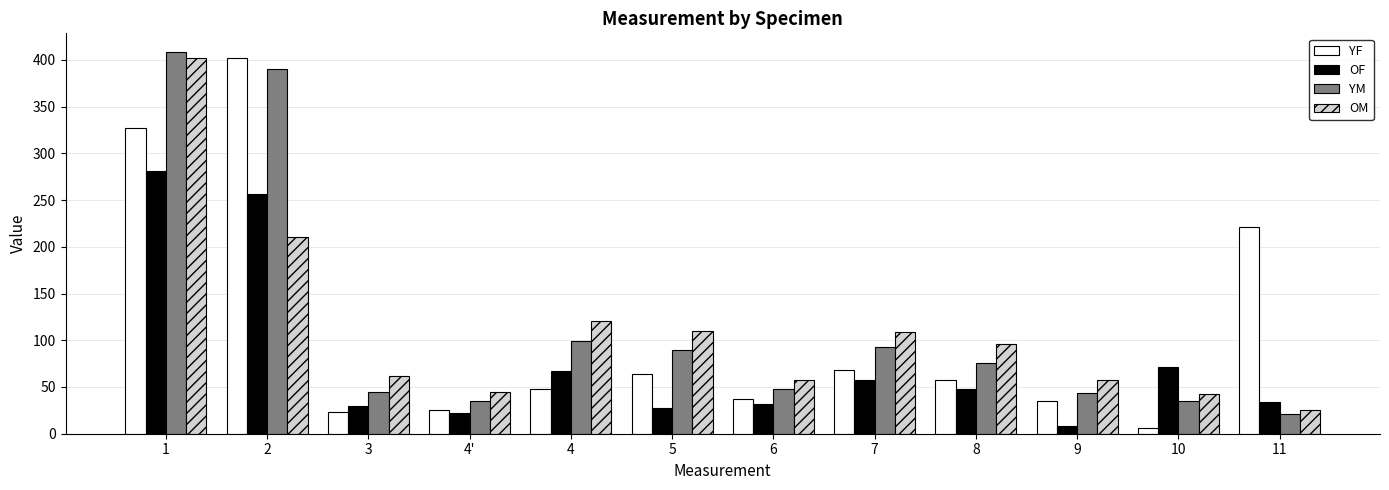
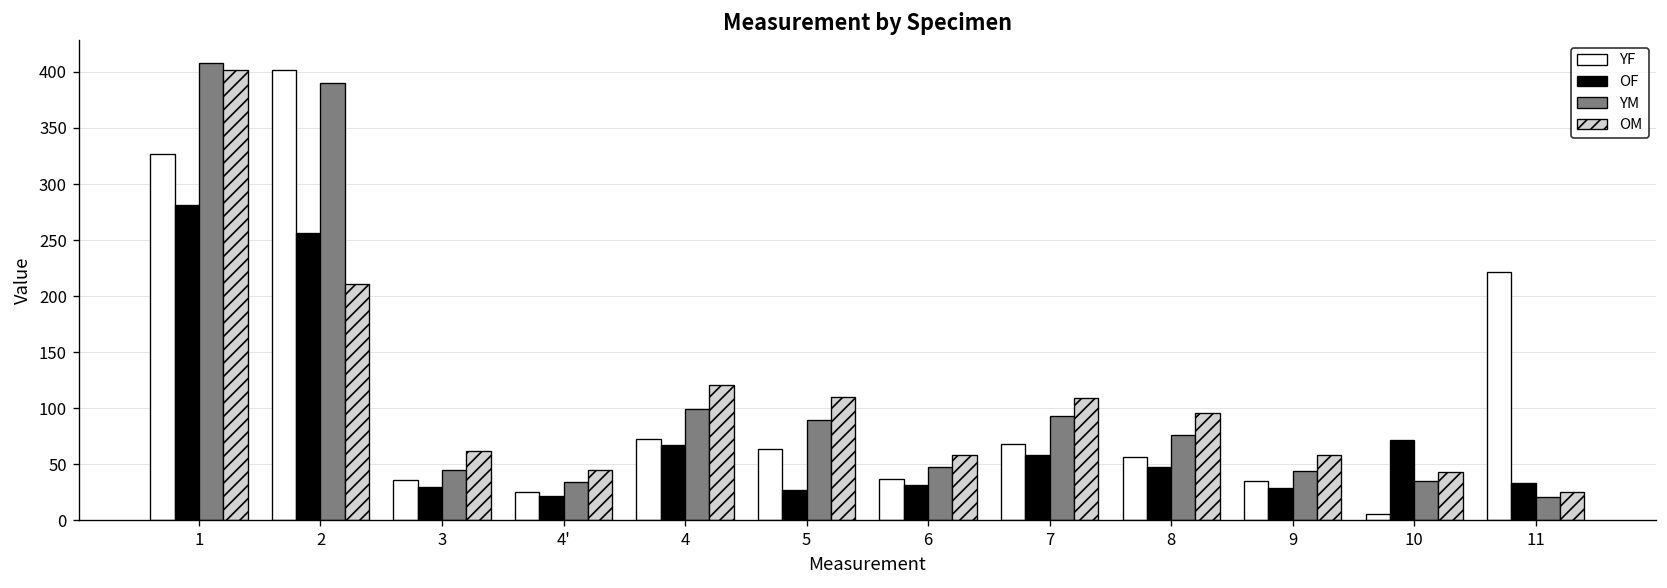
YF, 3: 20 -> 40
YF, 4: 50 -> 70
OF, 9: 10 -> 30
